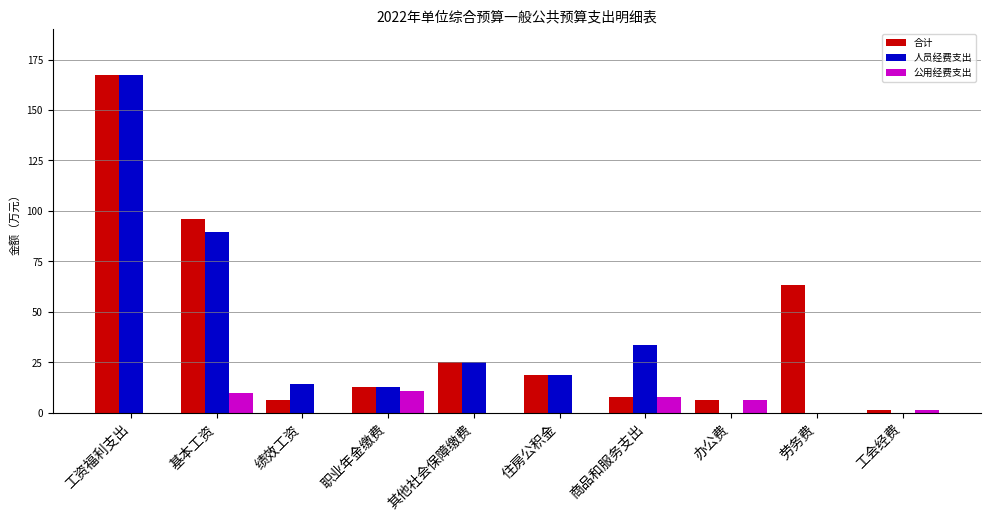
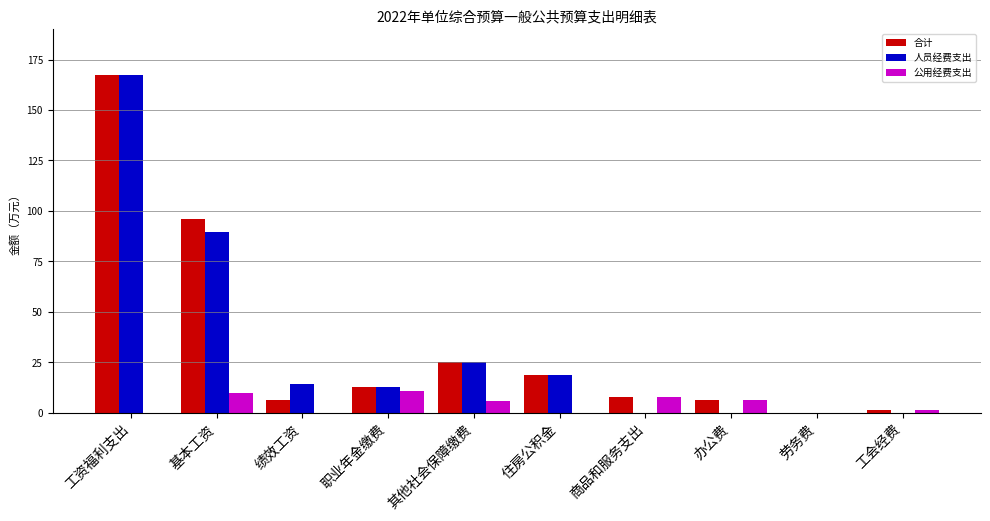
公用经费支出, 其他社会保障缴费: 0 -> 6
人员经费支出, 商品和服务支出: 34 -> 0
合计, 劳务费: 63 -> 0
